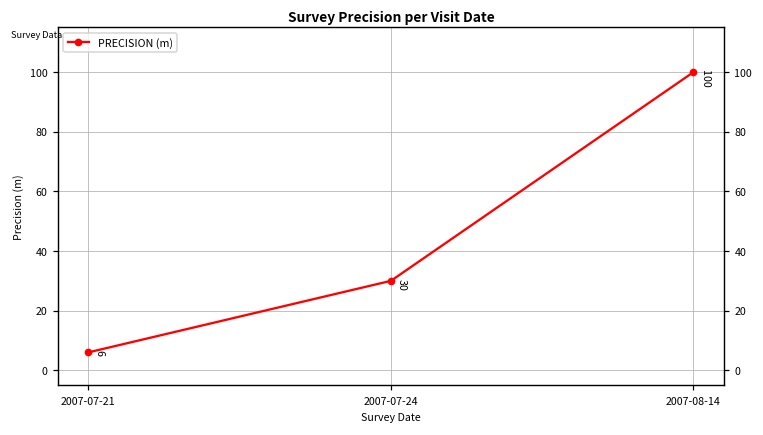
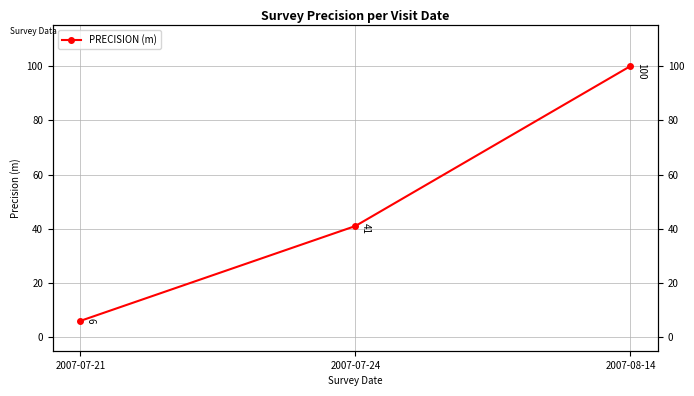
2007-07-24: 30 -> 41
